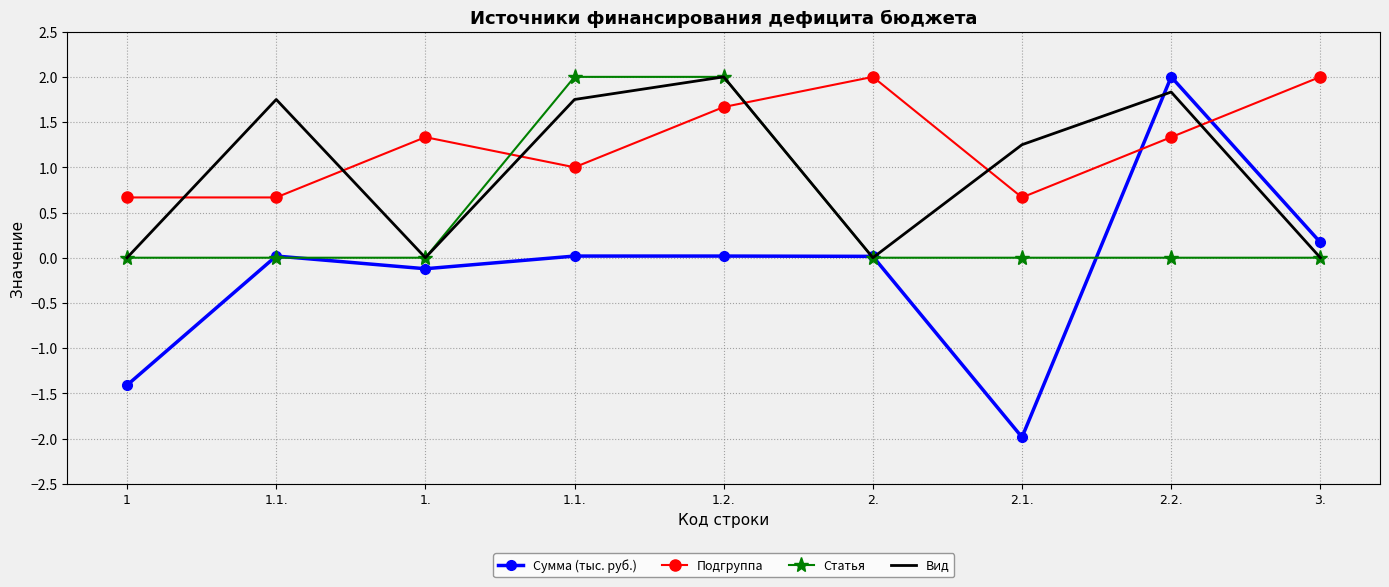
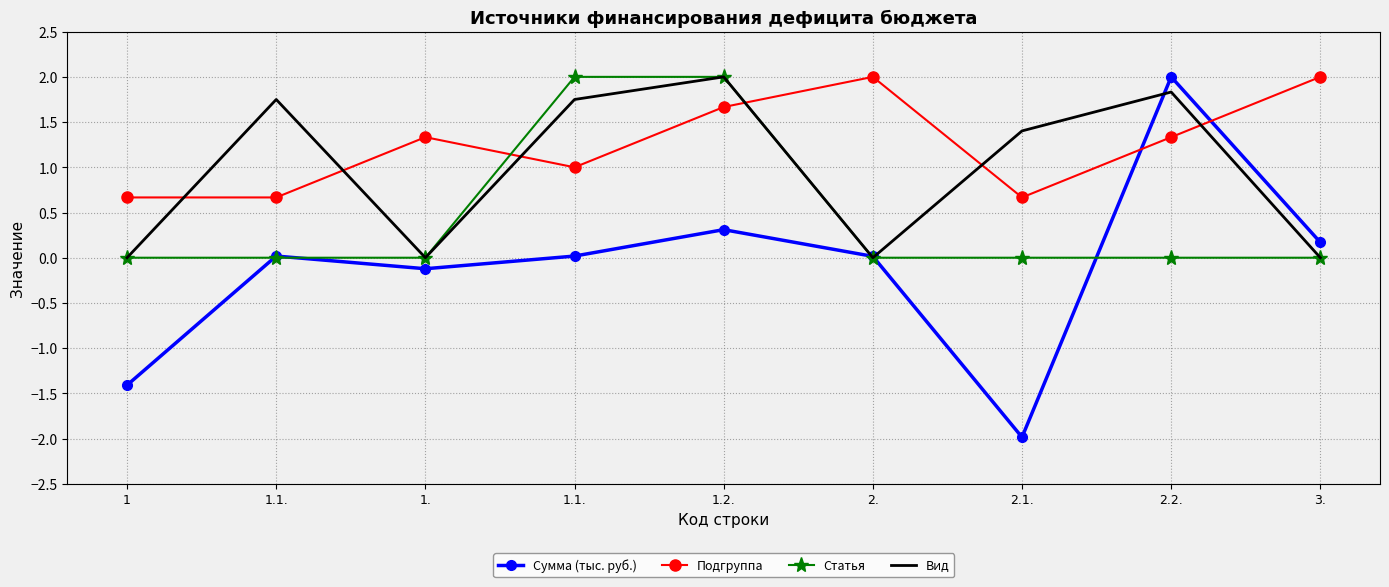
Сумма (тыс. руб.), 1.2.: 0.0 -> 0.3
Вид, 2.1.: 1.3 -> 1.4
